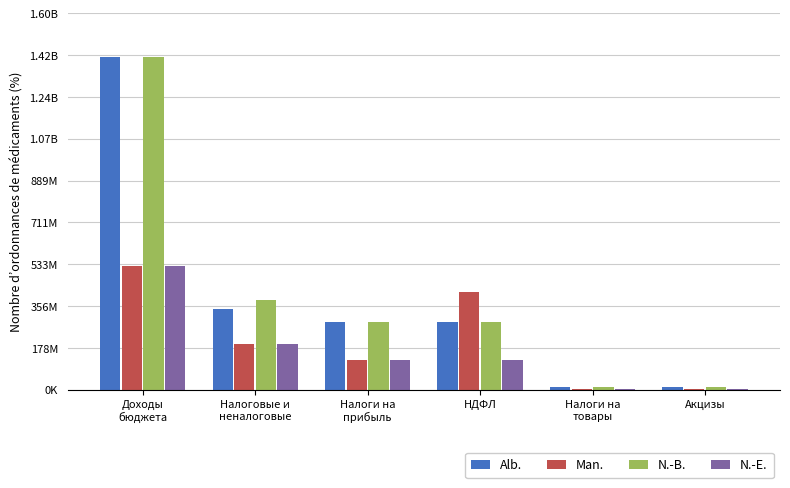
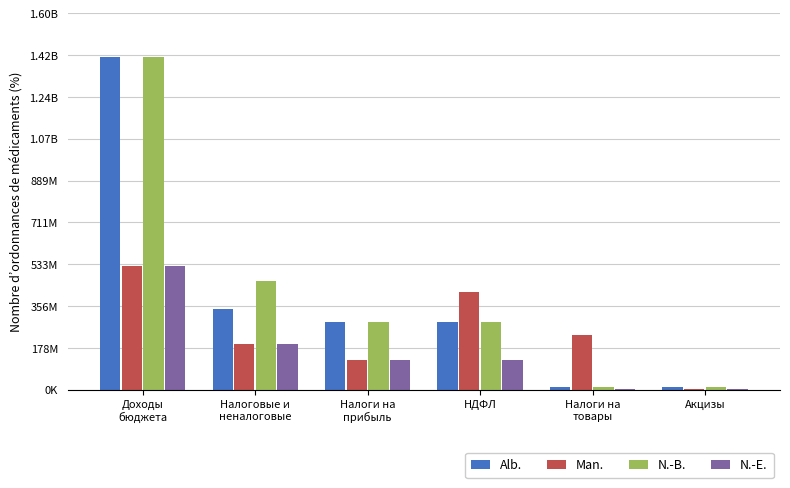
N.-B., Налоговые и неналоговые: 380000000 -> 460000000
Man., Налоги на товары: 0 -> 230000000
